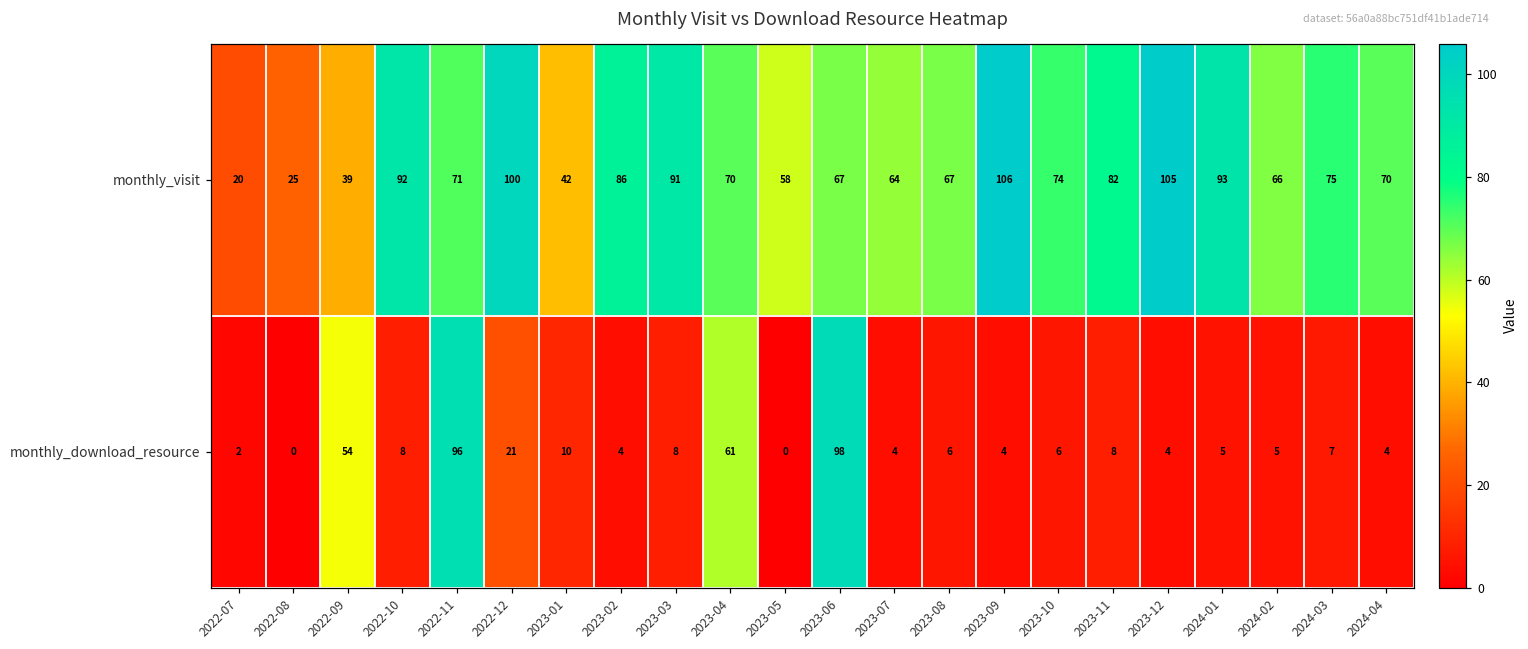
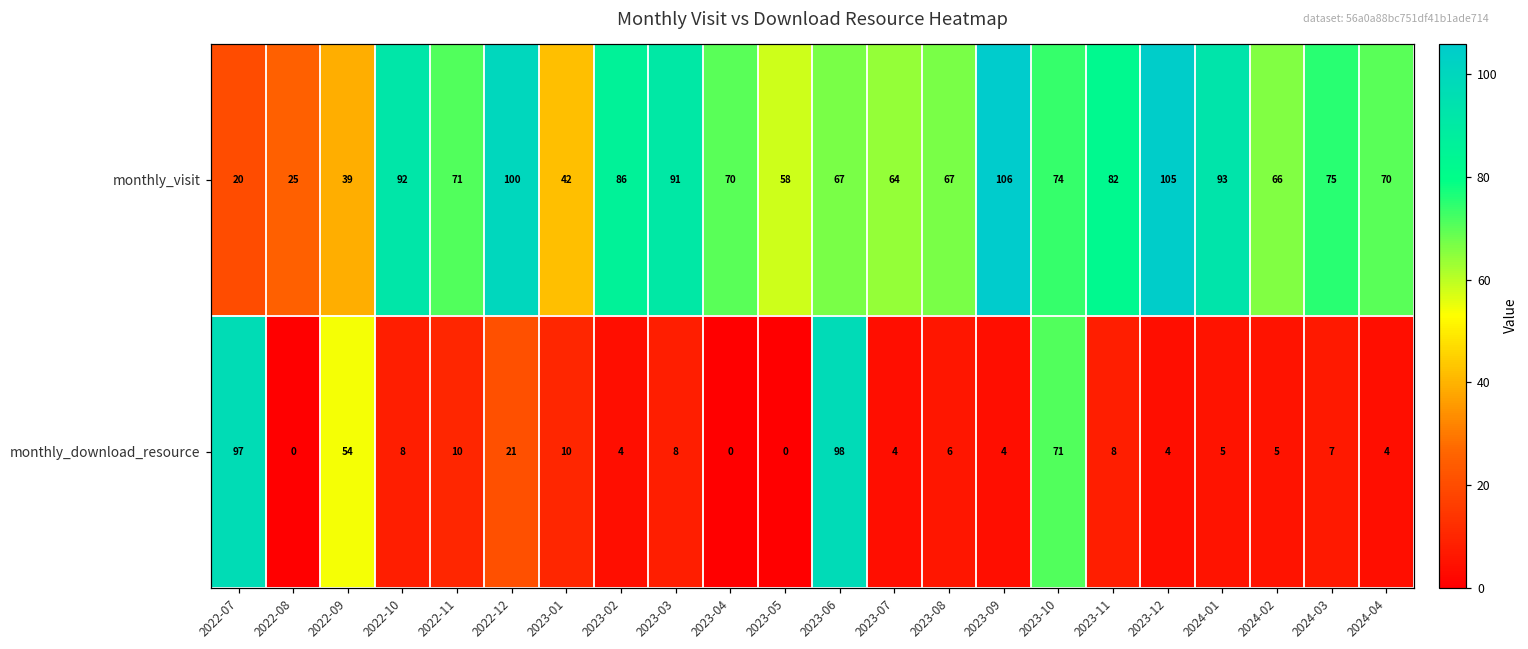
monthly_download_resource, 2022-07: 2 -> 97
monthly_download_resource, 2022-11: 96 -> 10
monthly_download_resource, 2023-04: 61 -> 0
monthly_download_resource, 2023-10: 6 -> 71
